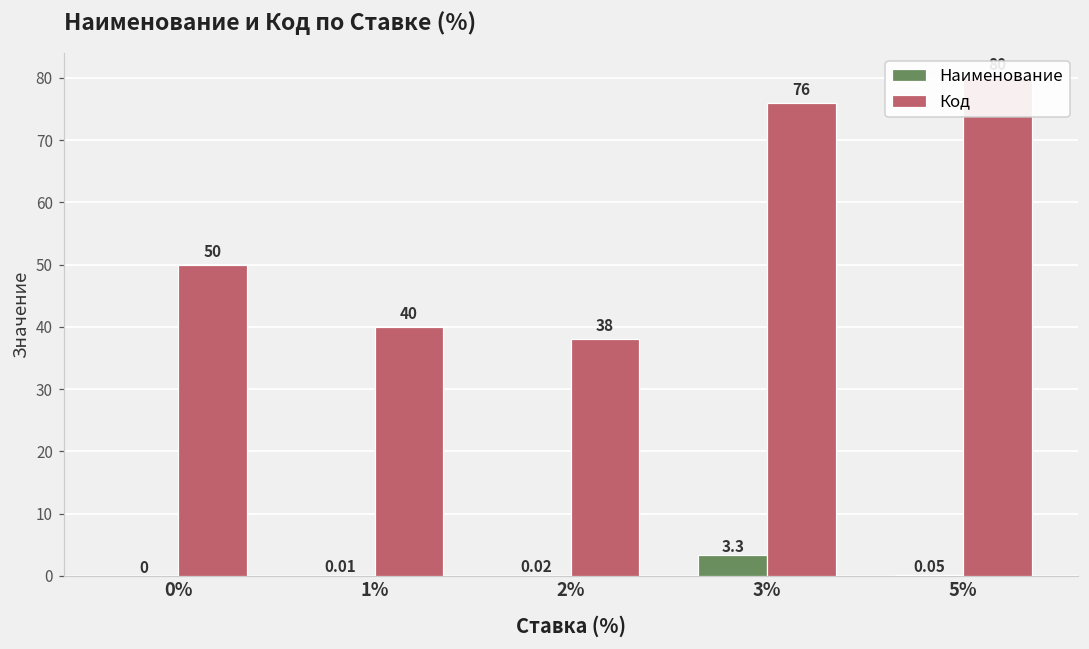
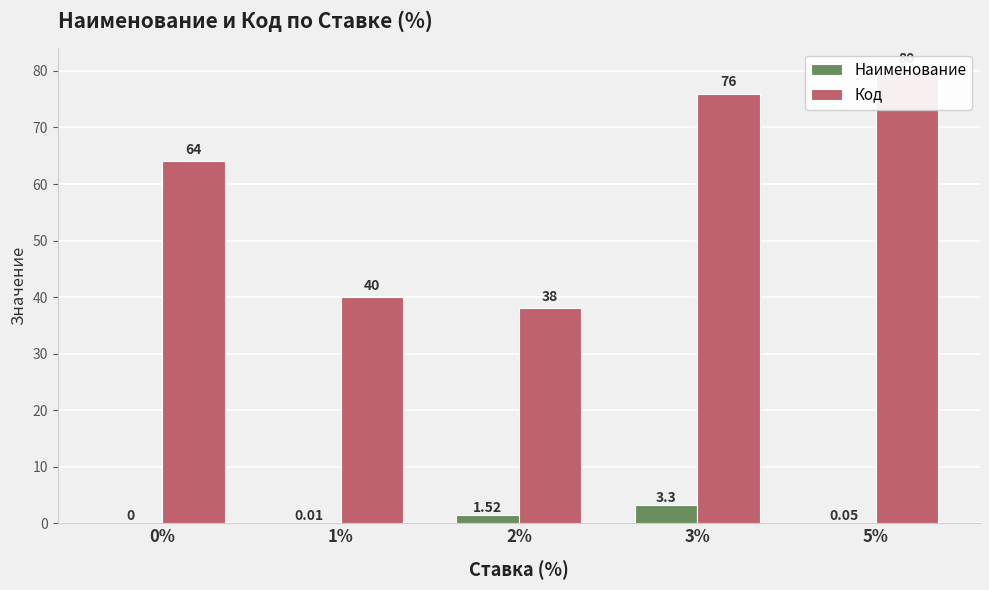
Код, 0%: 50 -> 64
Наименование, 2%: 0.02 -> 1.52
